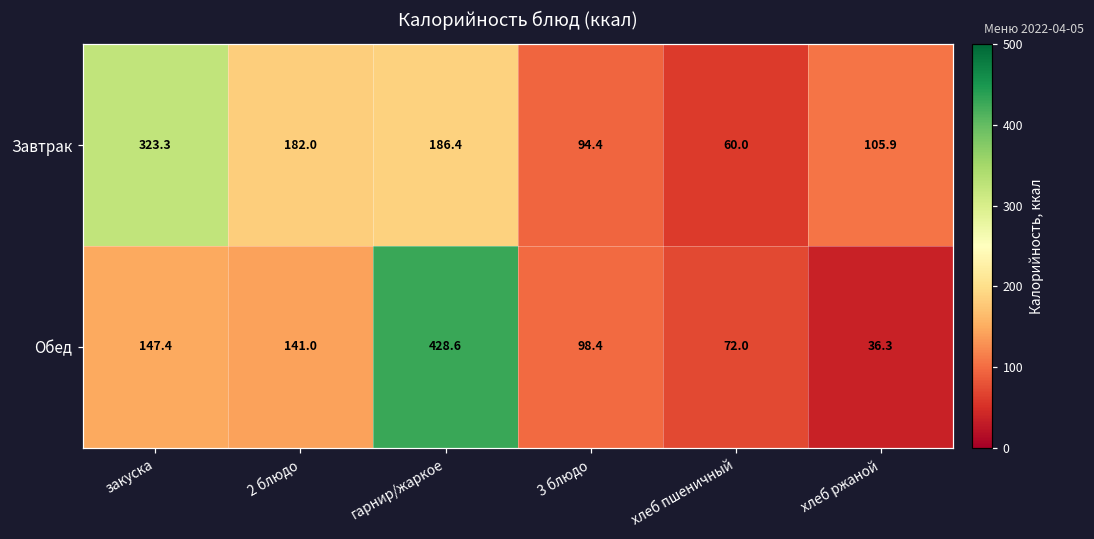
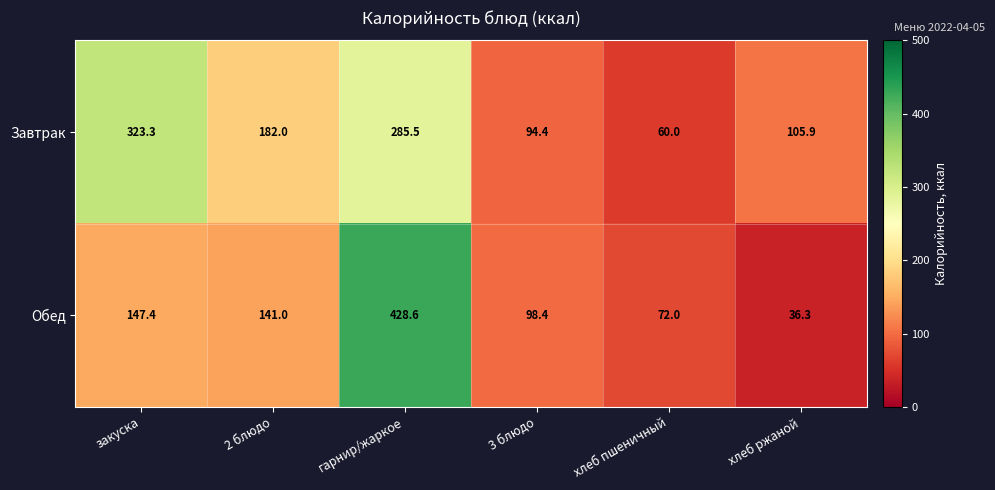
Завтрак, гарнир/жаркое: 186.4 -> 285.5
